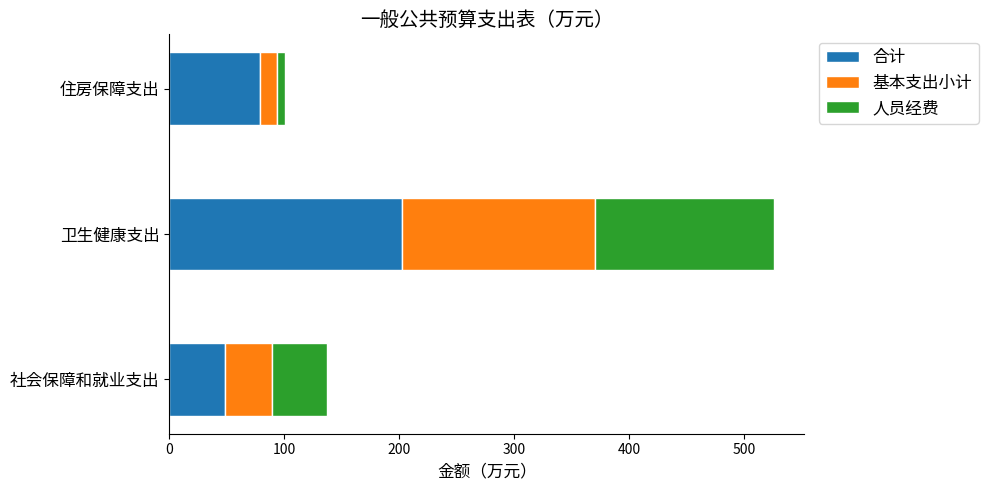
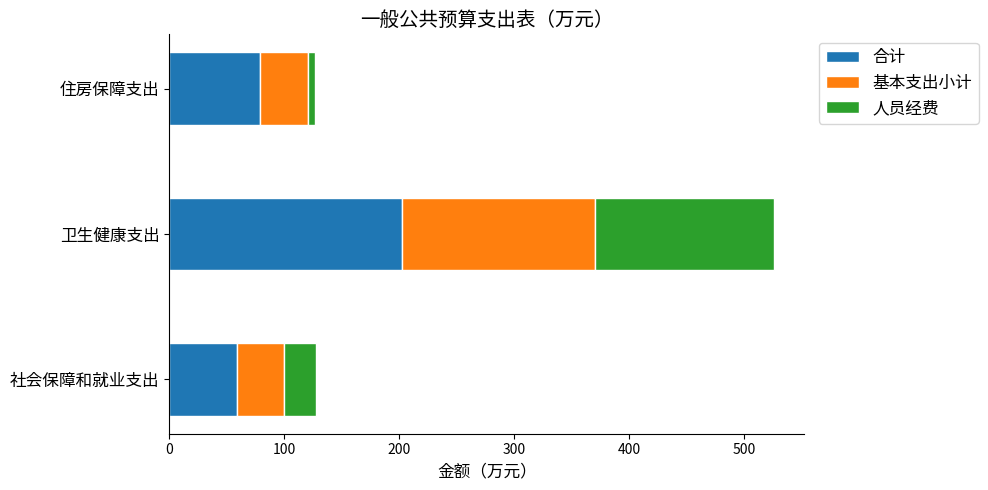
基本支出小计, 住房保障支出: 15 -> 41
合计, 社会保障和就业支出: 48 -> 58
人员经费, 社会保障和就业支出: 48 -> 29
